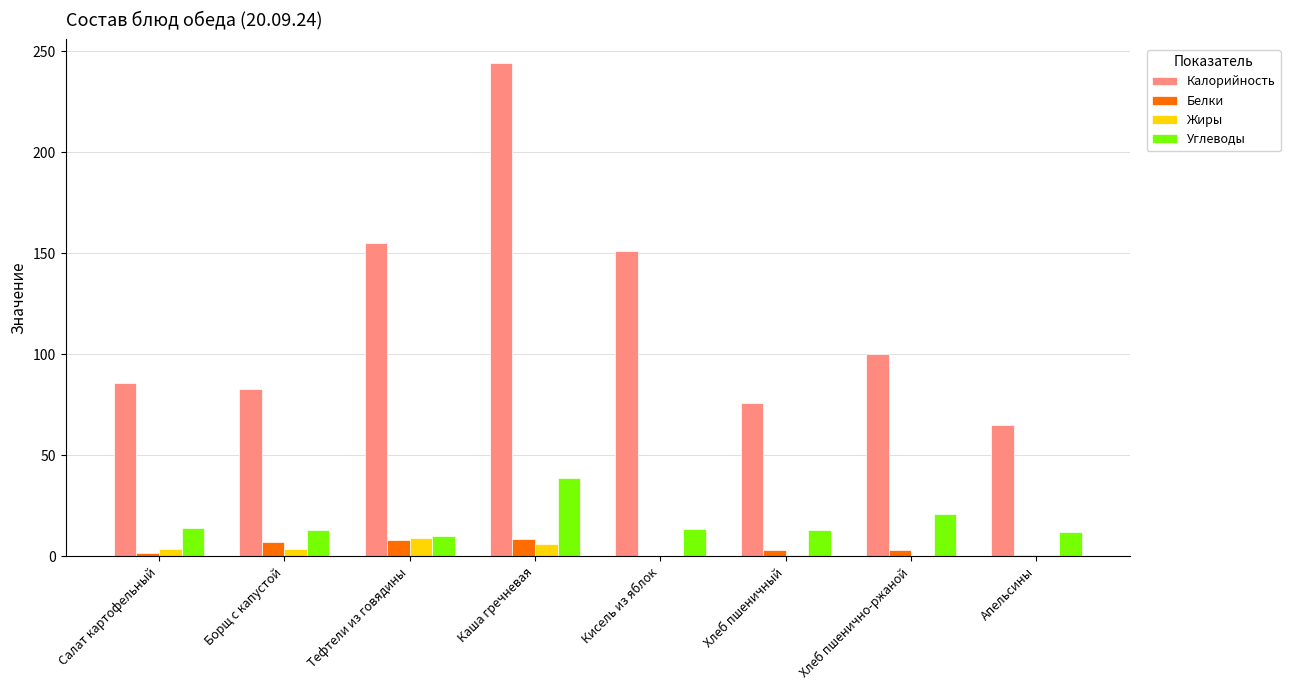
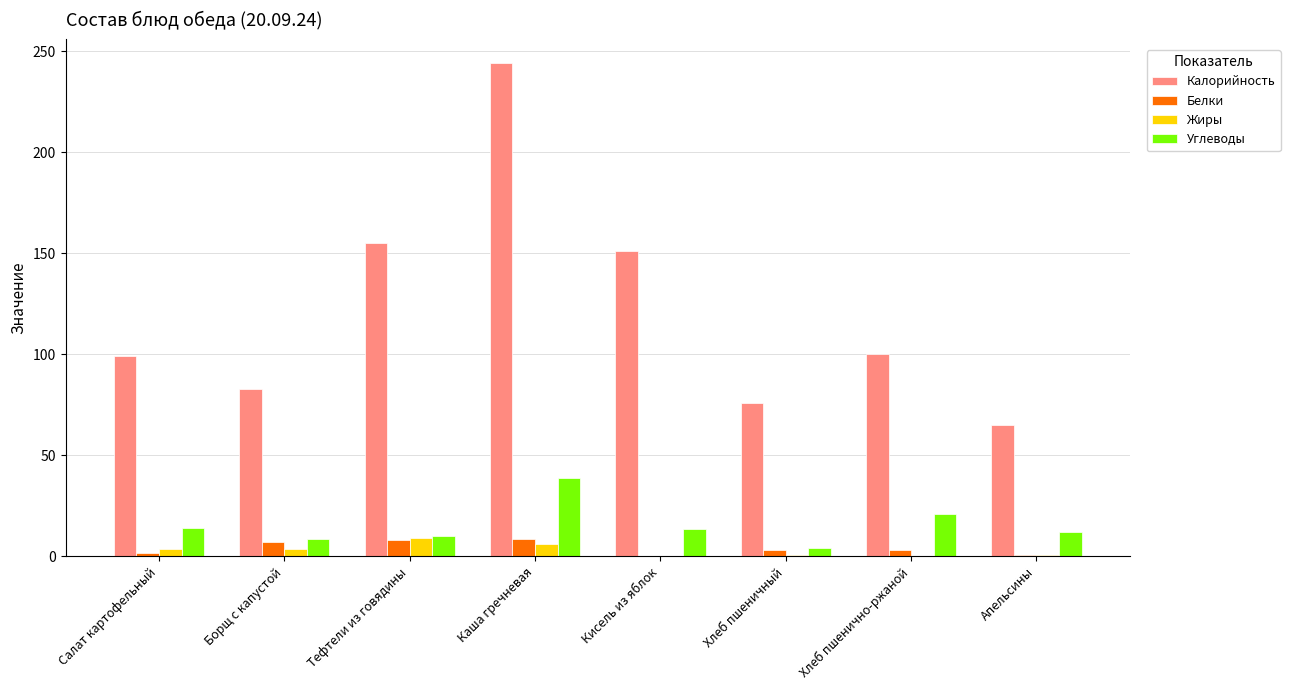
Калорийность, Салат картофельный: 86 -> 99
Углеводы, Борщ с капустой: 13 -> 9
Углеводы, Хлеб пшеничный: 13 -> 4
